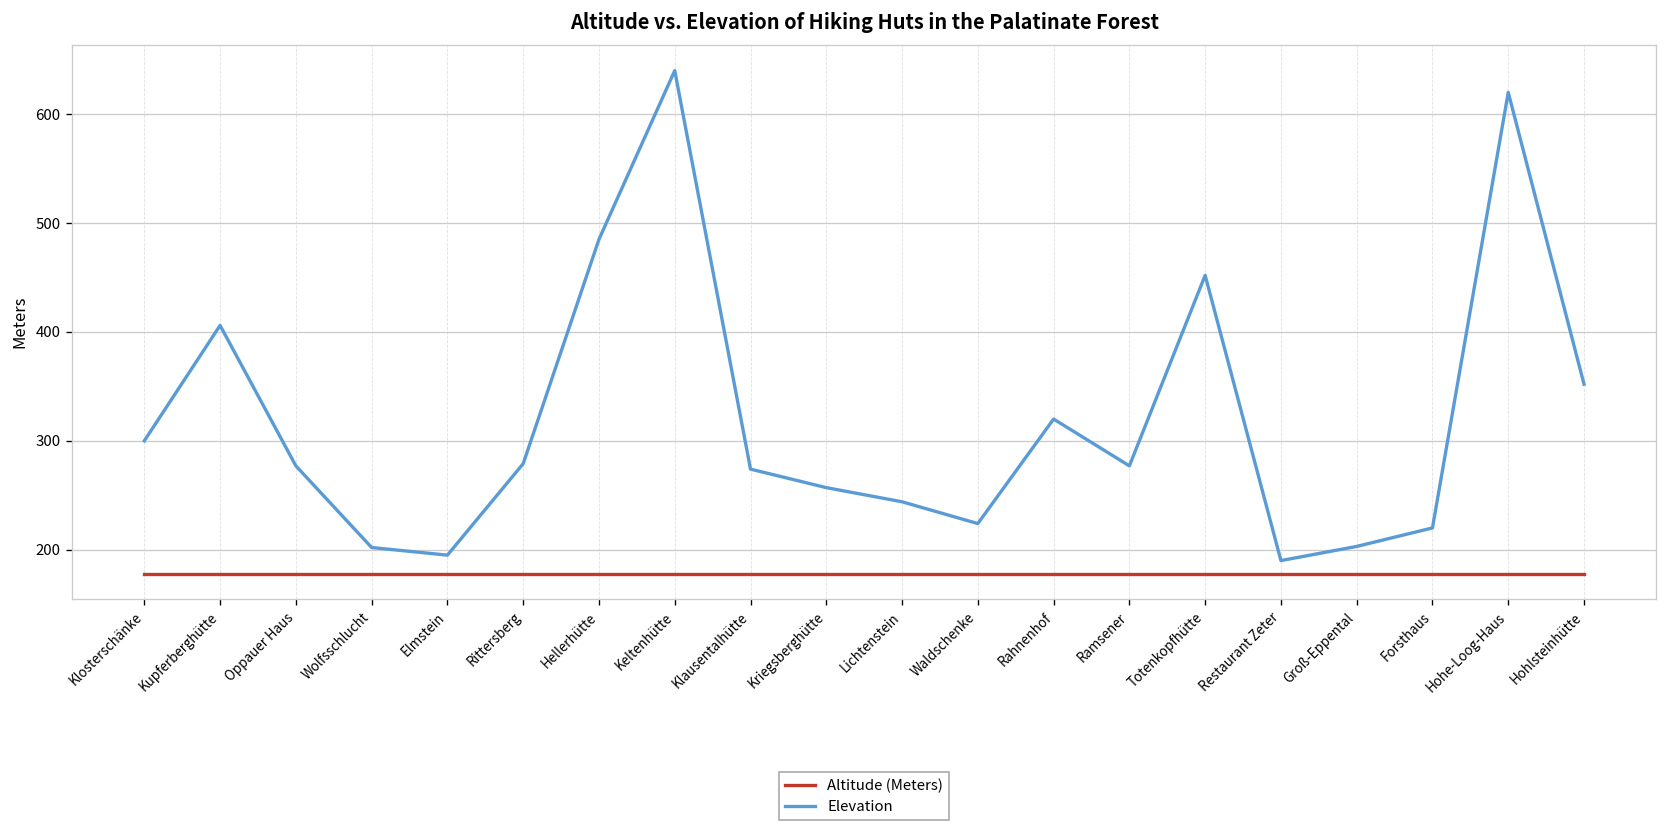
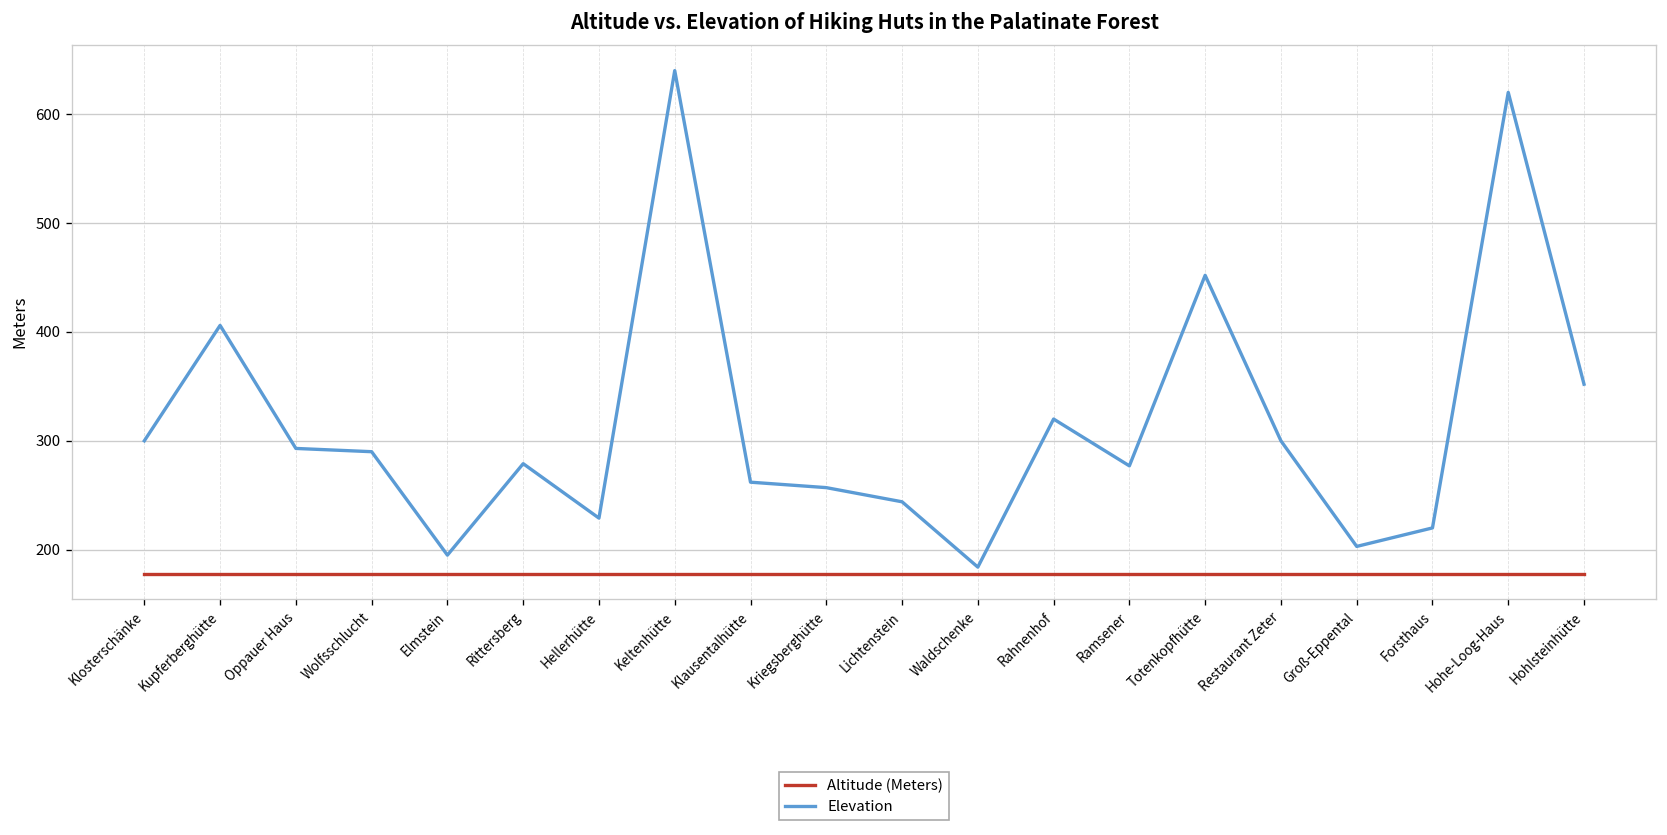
Elevation, Oppauer Haus: 280 -> 290
Elevation, Wolfsschlucht: 200 -> 290
Elevation, Hellerhütte: 490 -> 230
Elevation, Klausentalhütte: 270 -> 260
Elevation, Waldschenke: 220 -> 180
Elevation, Restaurant Zeter: 190 -> 300
